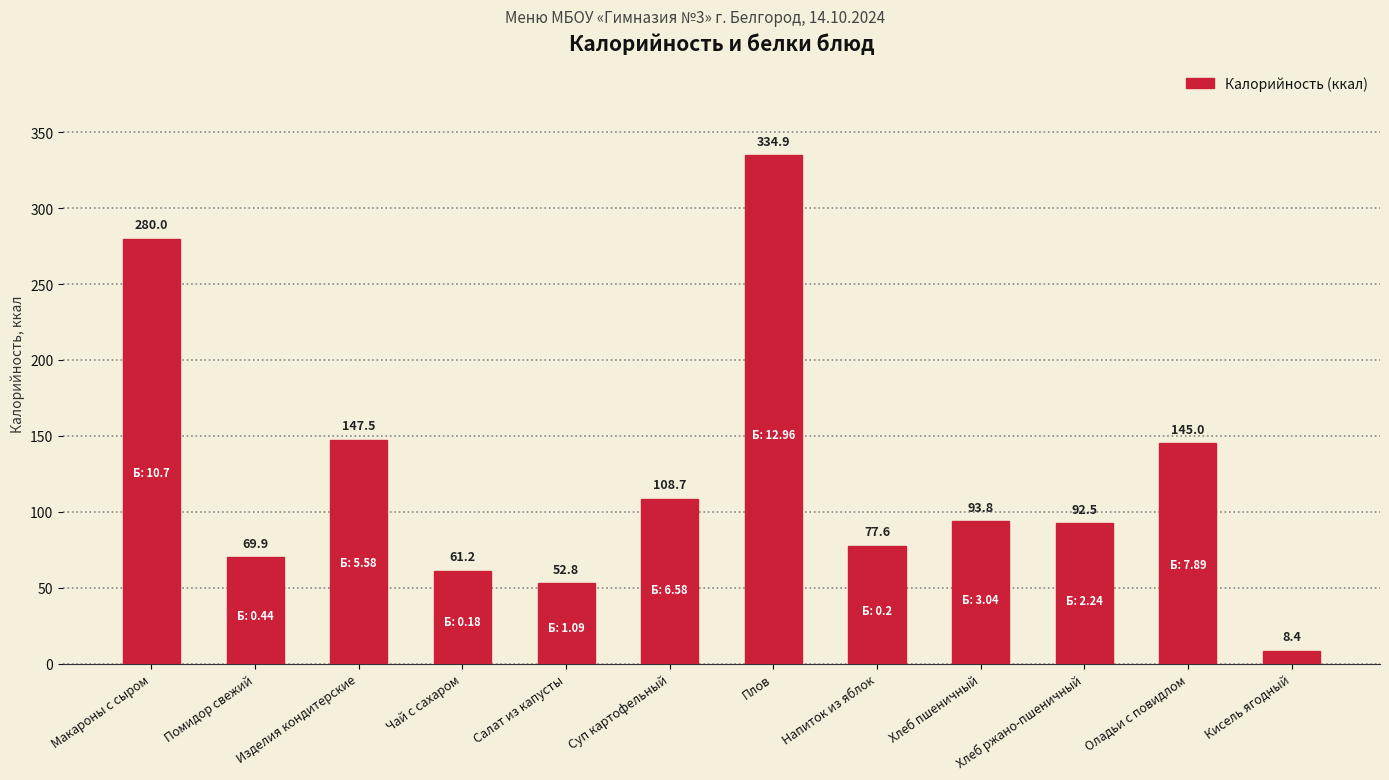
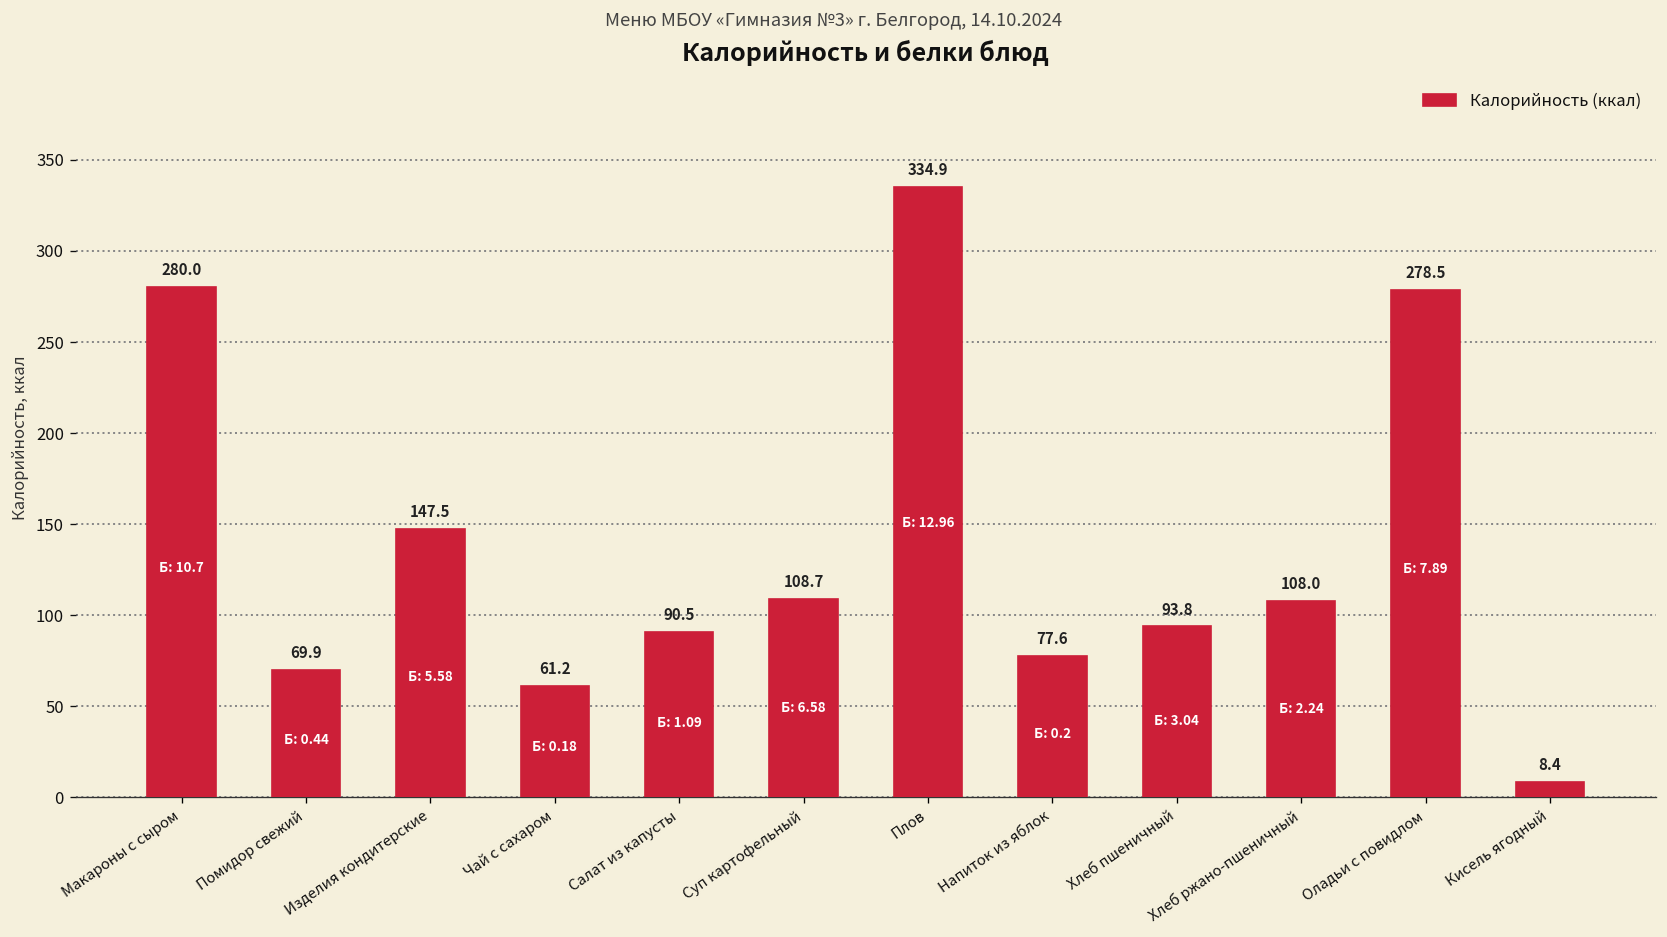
Салат из капусты: 52.8 -> 90.5
Хлеб ржано-пшеничный: 92.5 -> 108.0
Оладьи с повидлом: 145.0 -> 278.5
